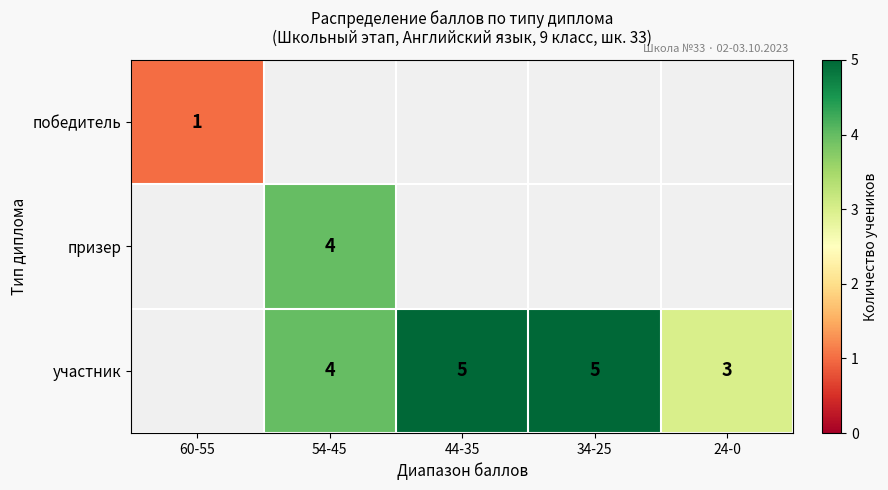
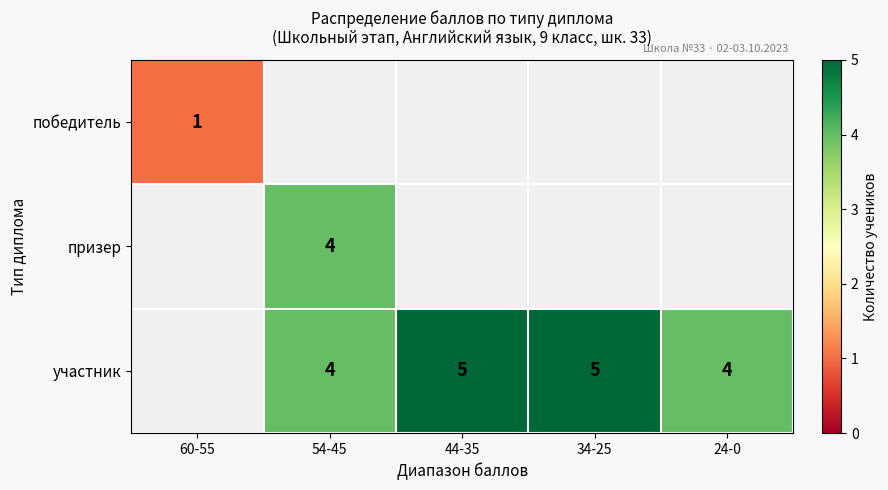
участник, 24-0: 3 -> 4
